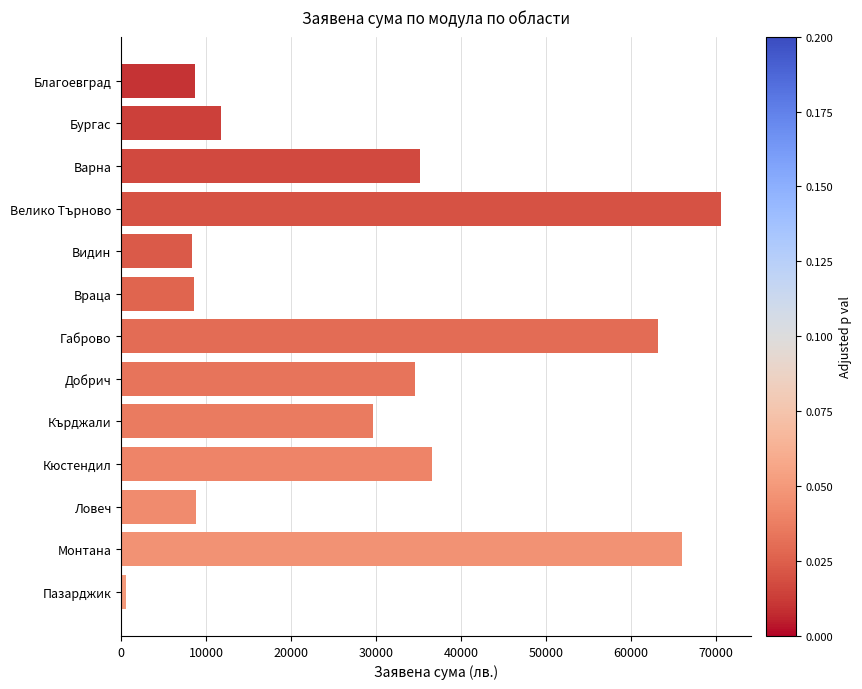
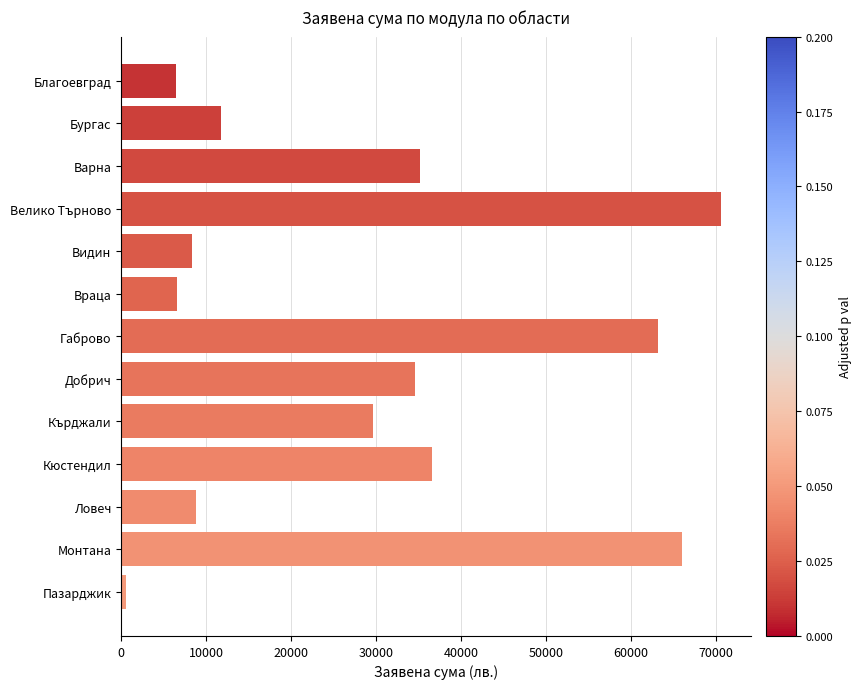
Благоевград: 9000 -> 6000
Враца: 9000 -> 7000
